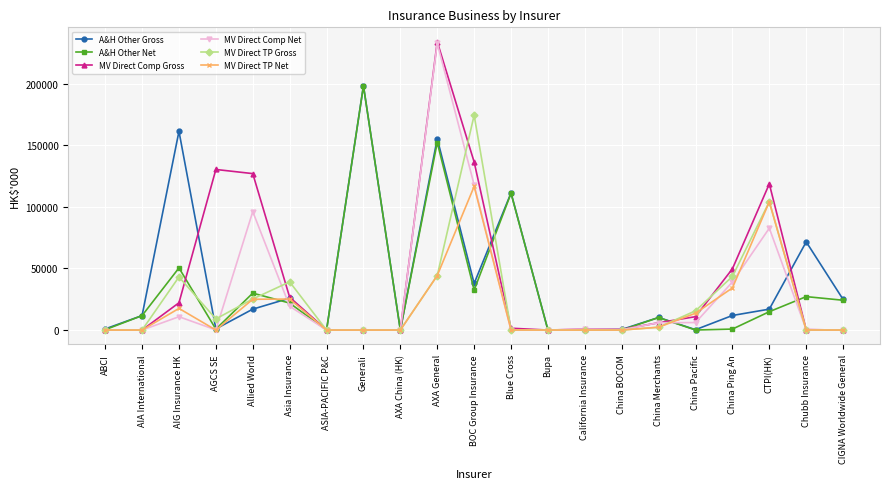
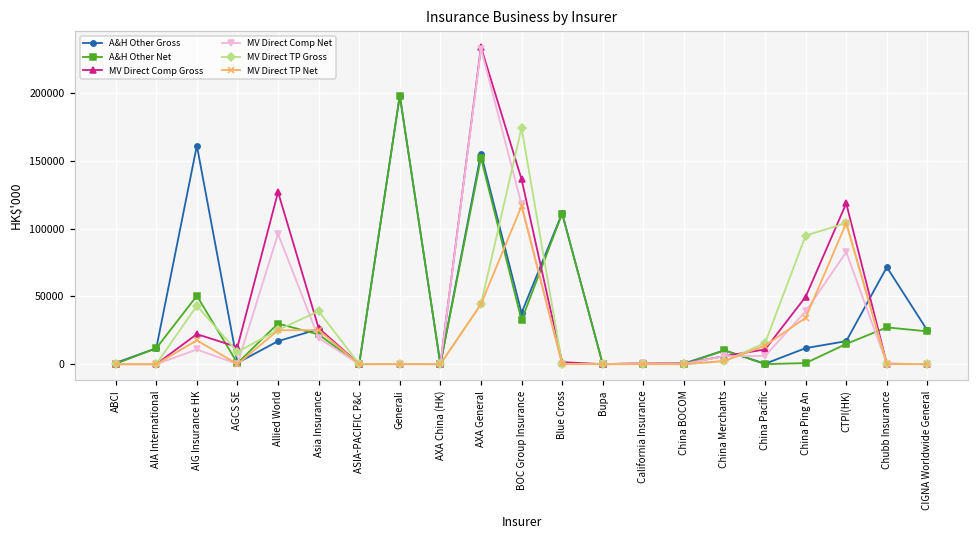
MV Direct Comp Gross, AGCS SE: 130000 -> 13000
MV Direct TP Gross, China Ping An: 44000 -> 95000
